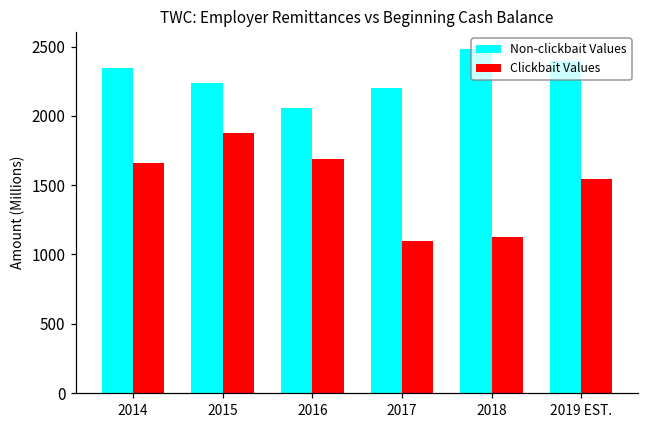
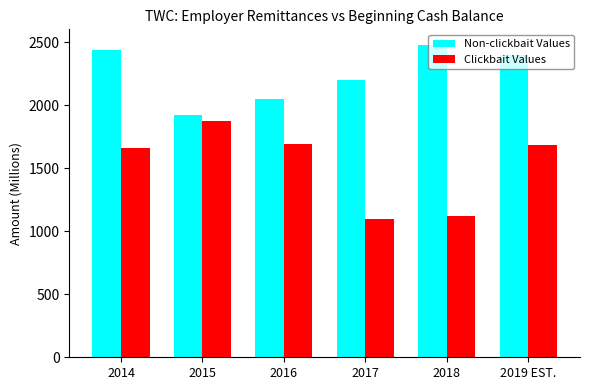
Non-clickbait Values, 2014: 2340 -> 2440
Non-clickbait Values, 2015: 2230 -> 1920
Clickbait Values, 2019 EST.: 1550 -> 1680
